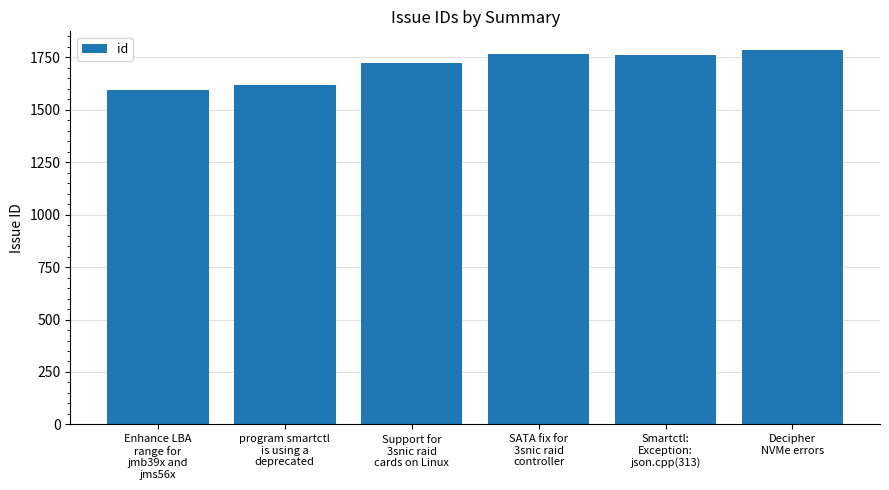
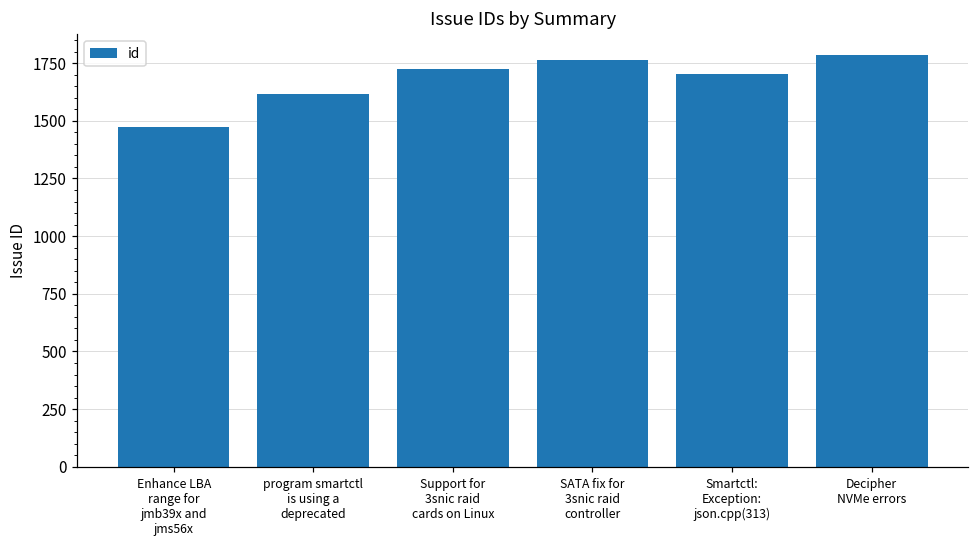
Enhance LBA range for jmb39x and jms56x: 1590 -> 1470
Smartctl: Exception: json.cpp(313): 1760 -> 1700
